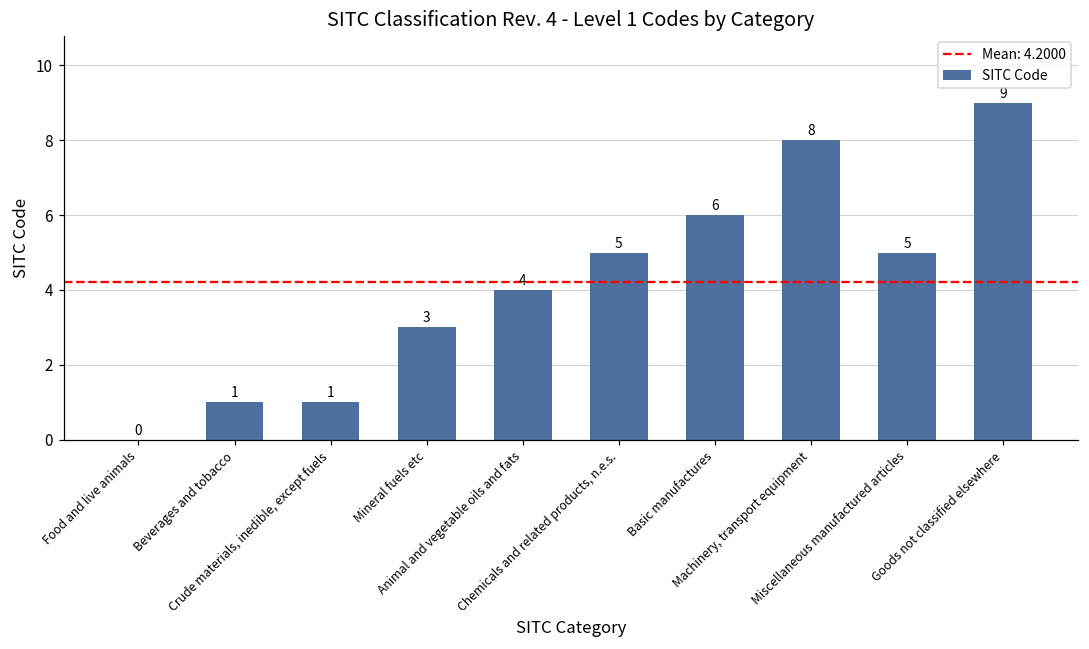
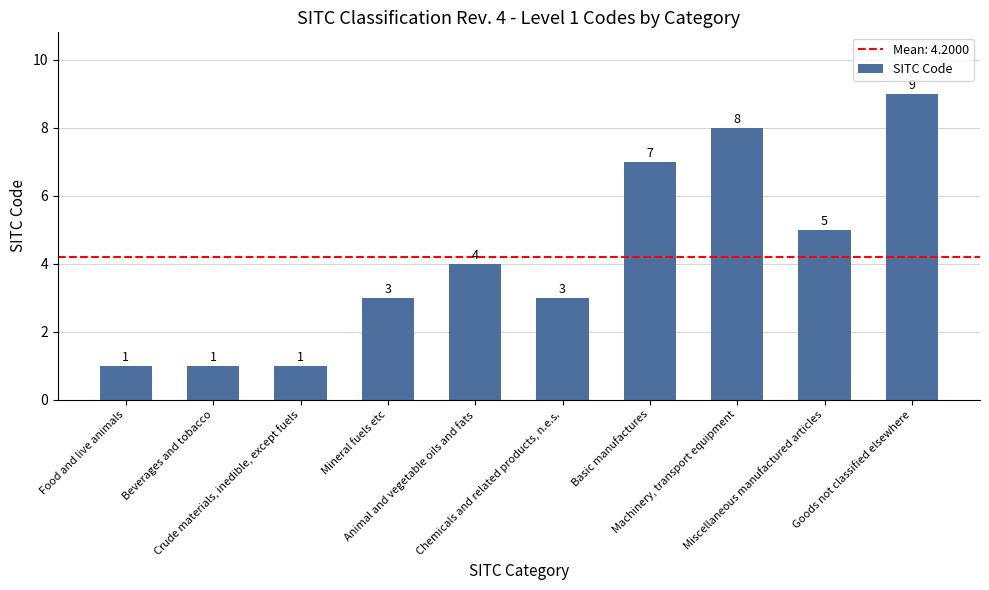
Food and live animals: 0 -> 1
Chemicals and related products, n.e.s.: 5 -> 3
Basic manufactures: 6 -> 7
